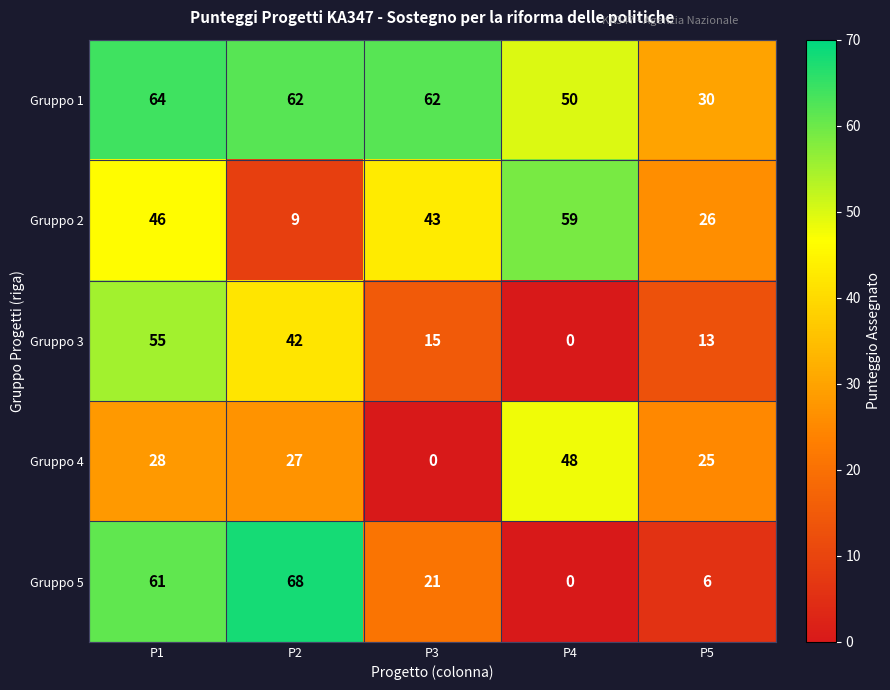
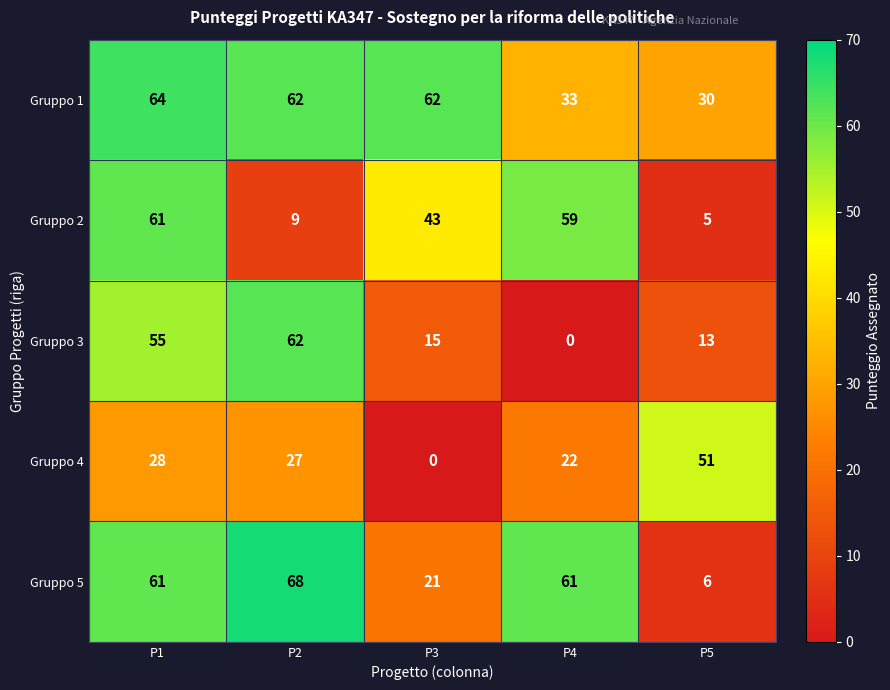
Gruppo 1, P4: 50 -> 33
Gruppo 2, P1: 46 -> 61
Gruppo 2, P5: 26 -> 5
Gruppo 3, P2: 42 -> 62
Gruppo 4, P4: 48 -> 22
Gruppo 4, P5: 25 -> 51
Gruppo 5, P4: 0 -> 61
